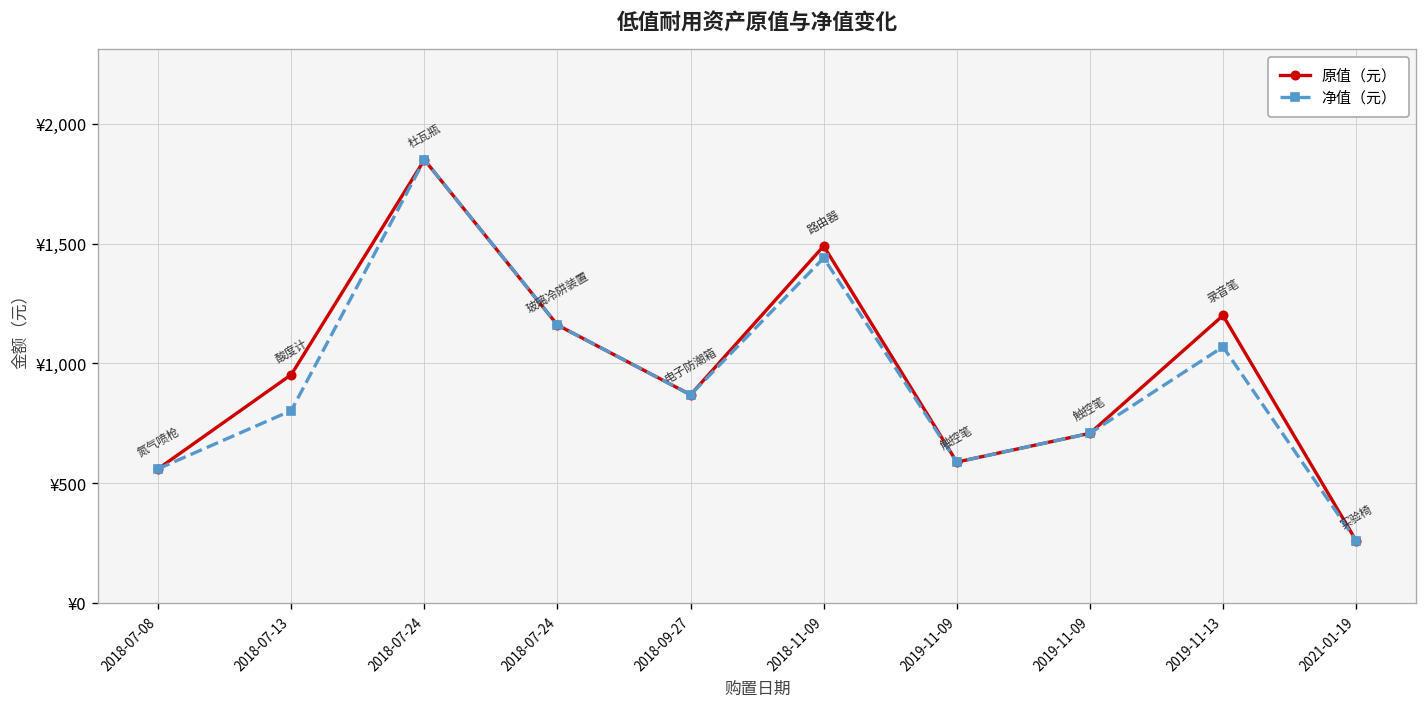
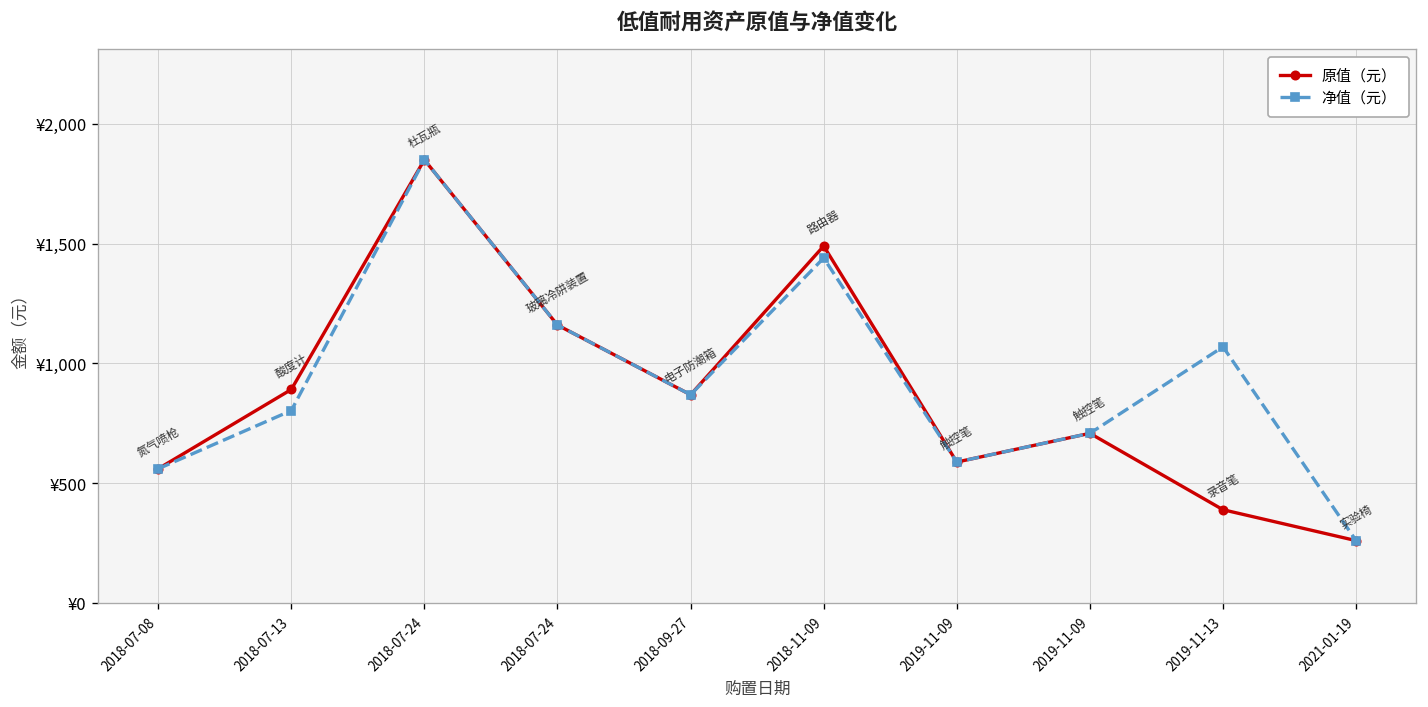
原值（元）, 2018-07-13: ¥950 -> ¥890
原值（元）, 2019-11-13: ¥1,200 -> ¥390
